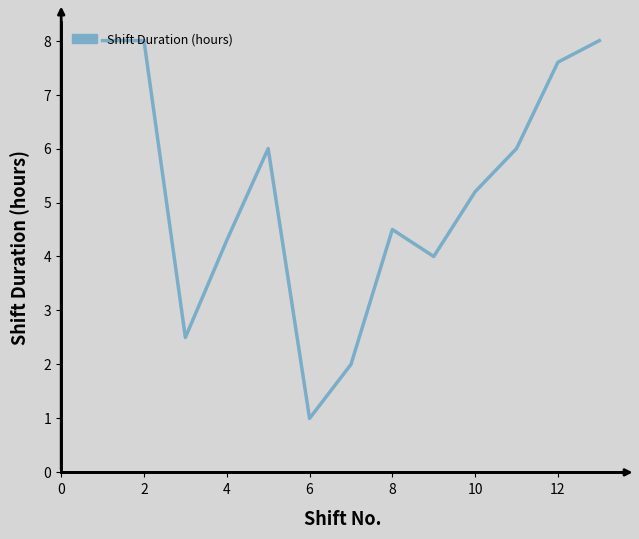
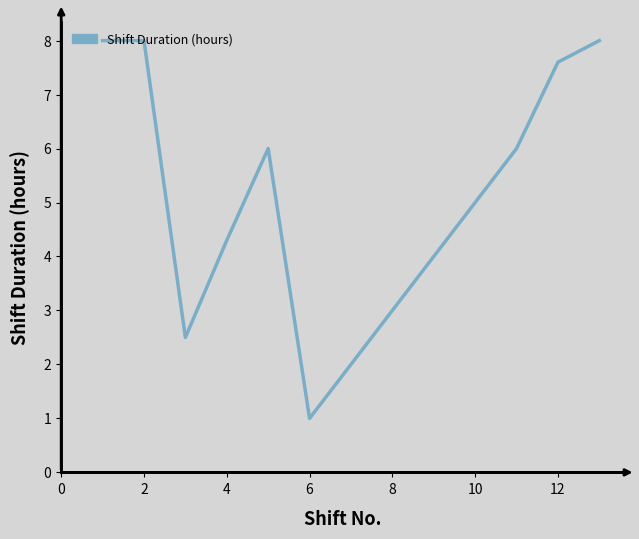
8: 4.5 -> 3.0
10: 5.2 -> 5.0
